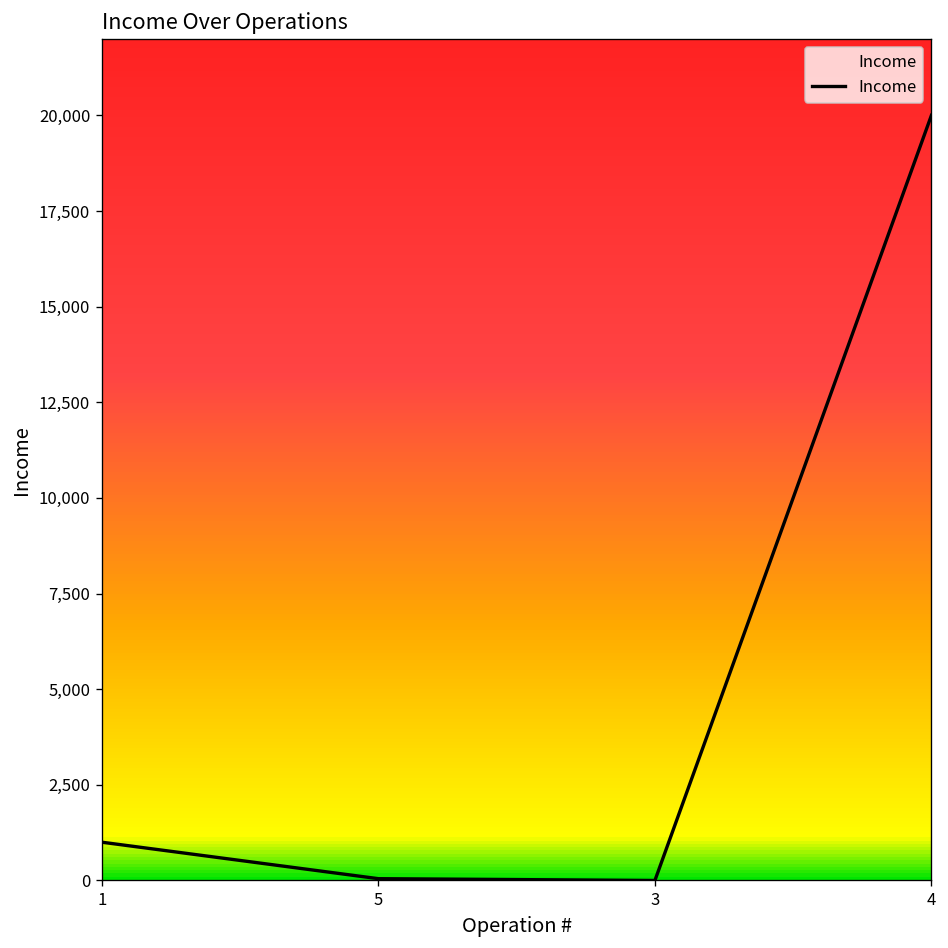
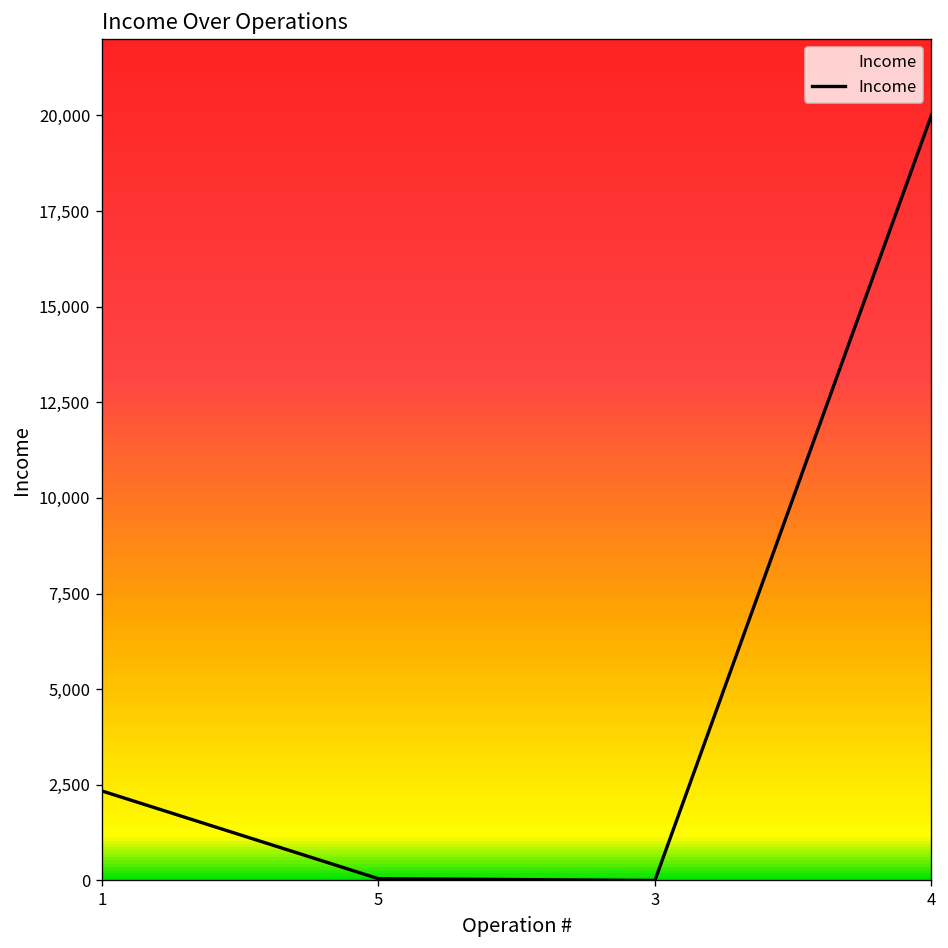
1: 1,000 -> 2,300
